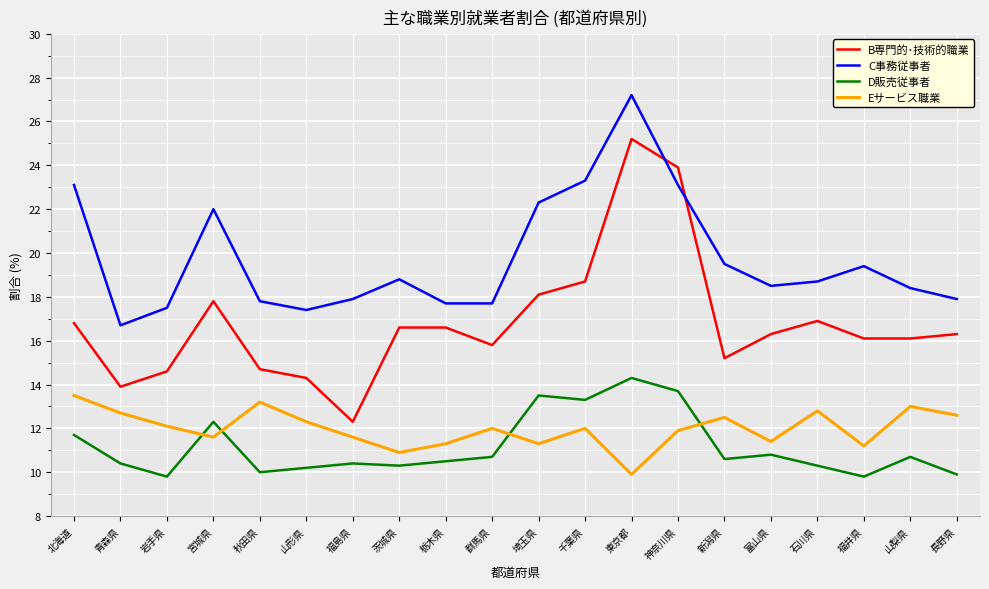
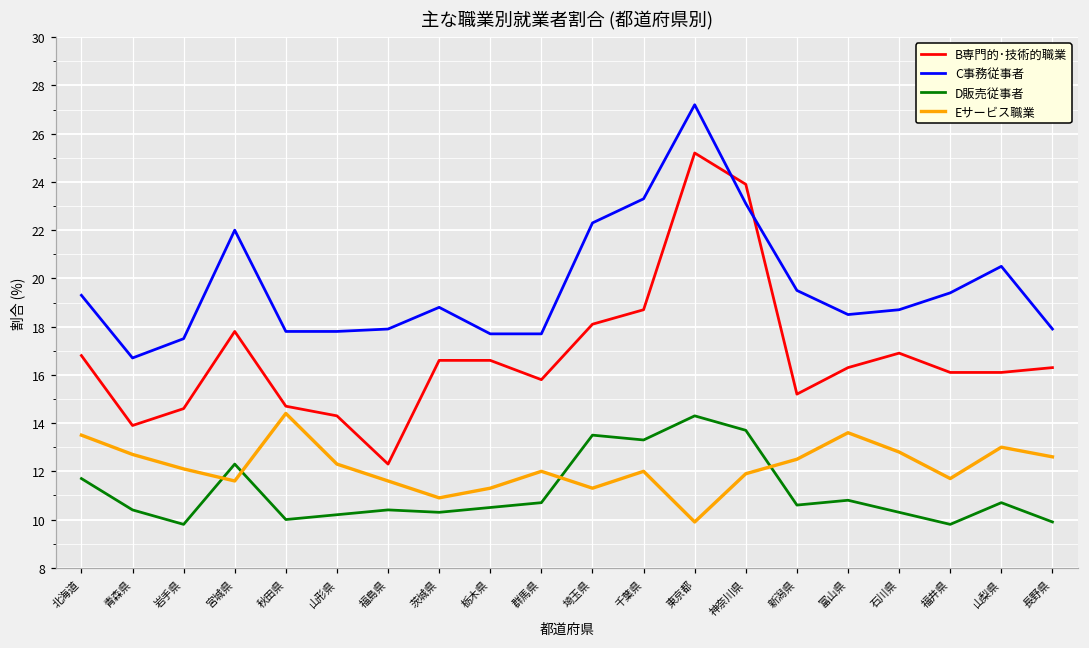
C事務従事者, 北海道: 23.1 -> 19.3
Eサービス職業, 秋田県: 13.2 -> 14.4
C事務従事者, 山形県: 17.4 -> 17.8
Eサービス職業, 富山県: 11.4 -> 13.6
Eサービス職業, 福井県: 11.2 -> 11.7
C事務従事者, 山梨県: 18.4 -> 20.5
